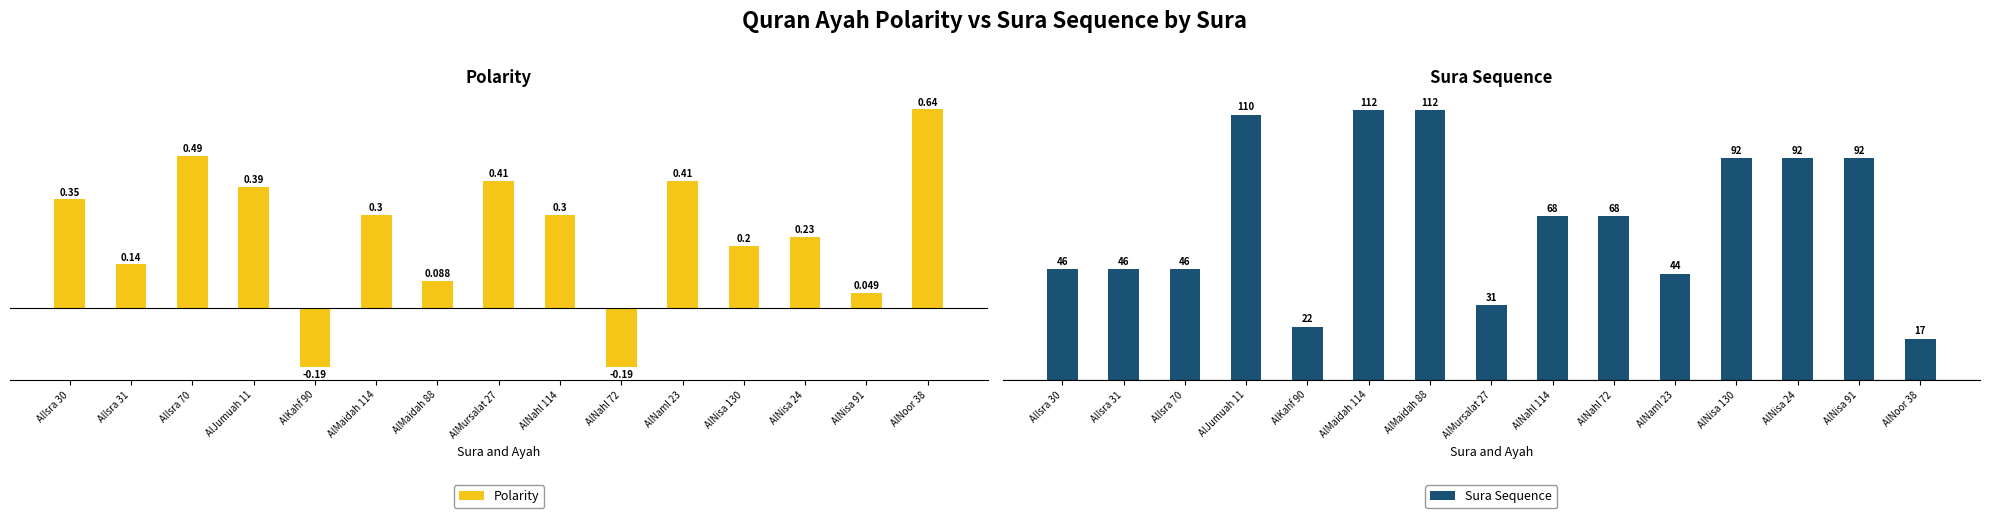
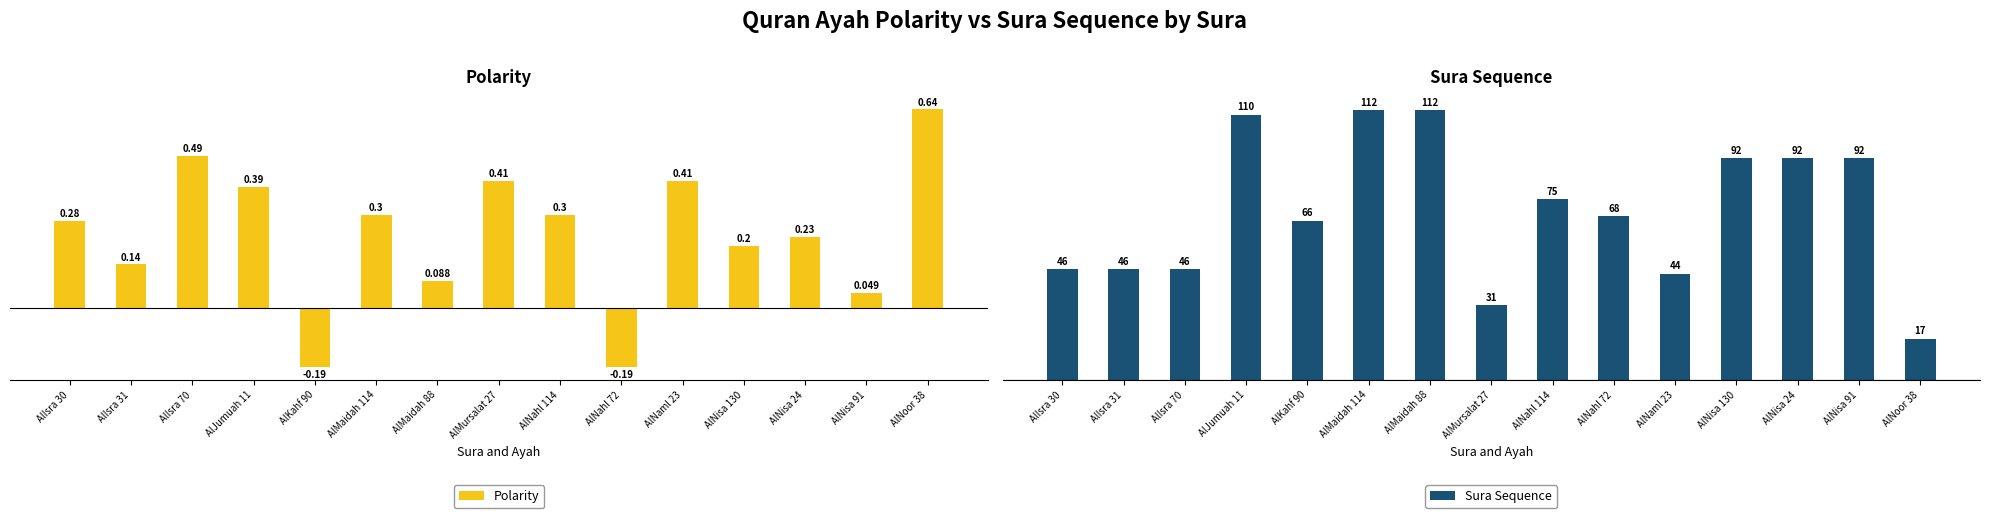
Polarity, AlIsra 30: 0.35 -> 0.28
Sura Sequence, AlKahf 90: 22 -> 66
Sura Sequence, AlNahl 114: 68 -> 75
